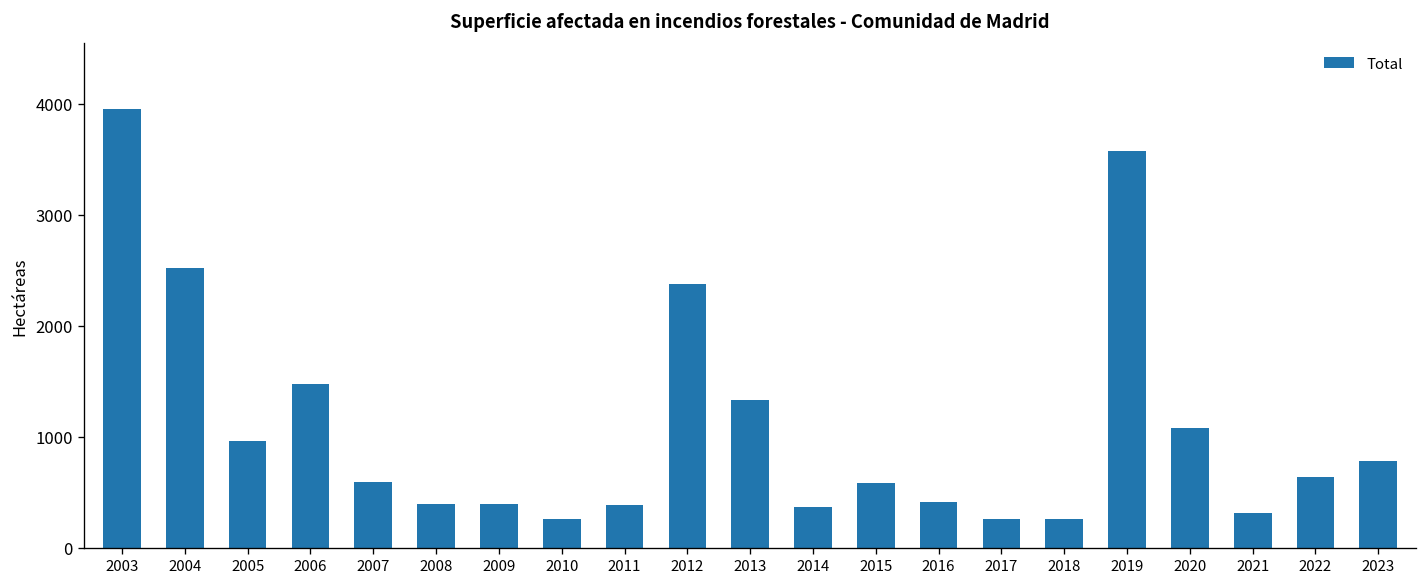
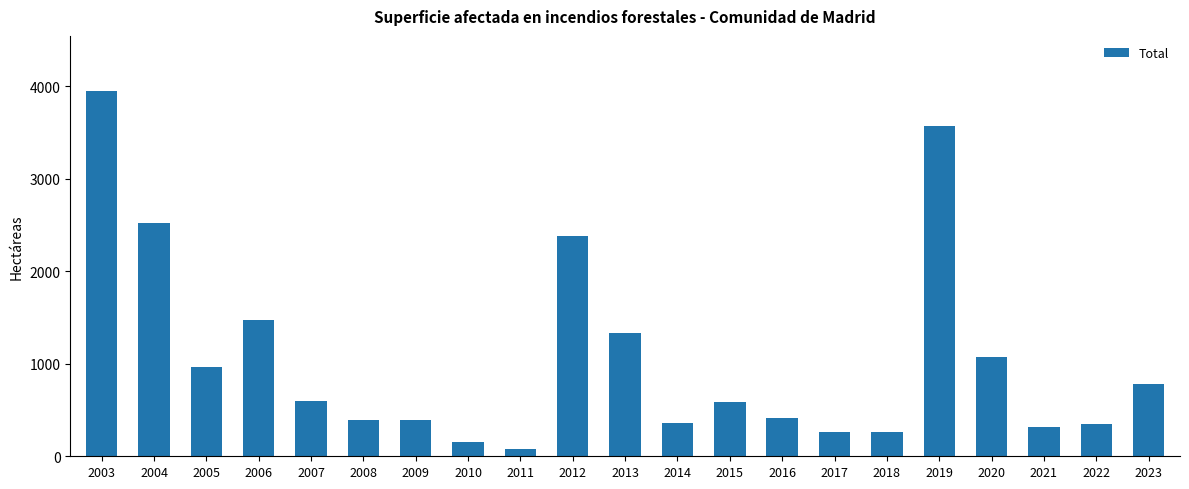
2010: 300 -> 200
2011: 400 -> 100
2022: 600 -> 300
